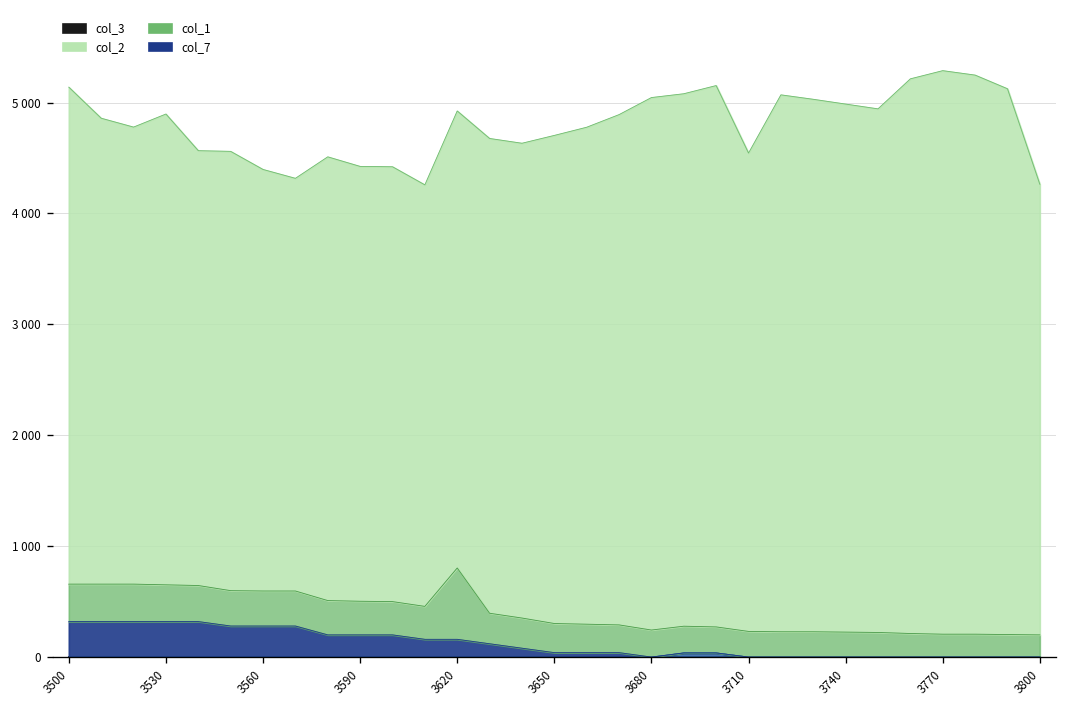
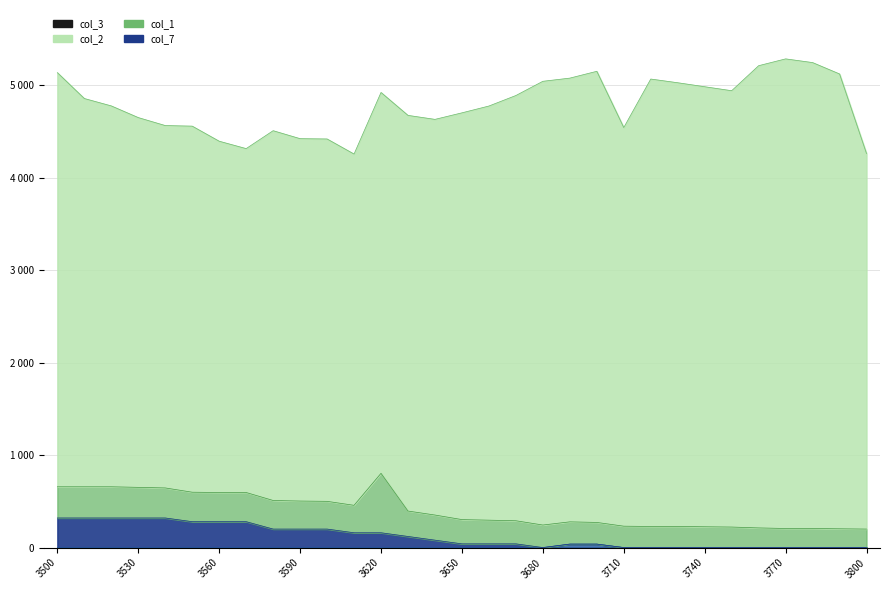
col_2, 3530: 4200 -> 4000
